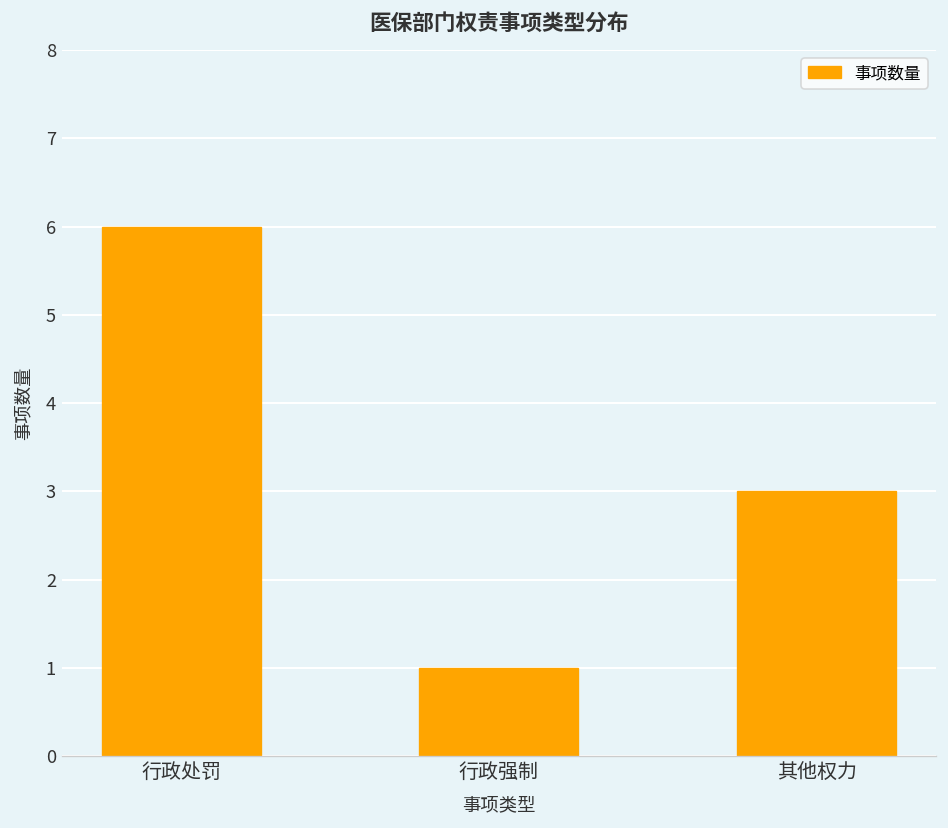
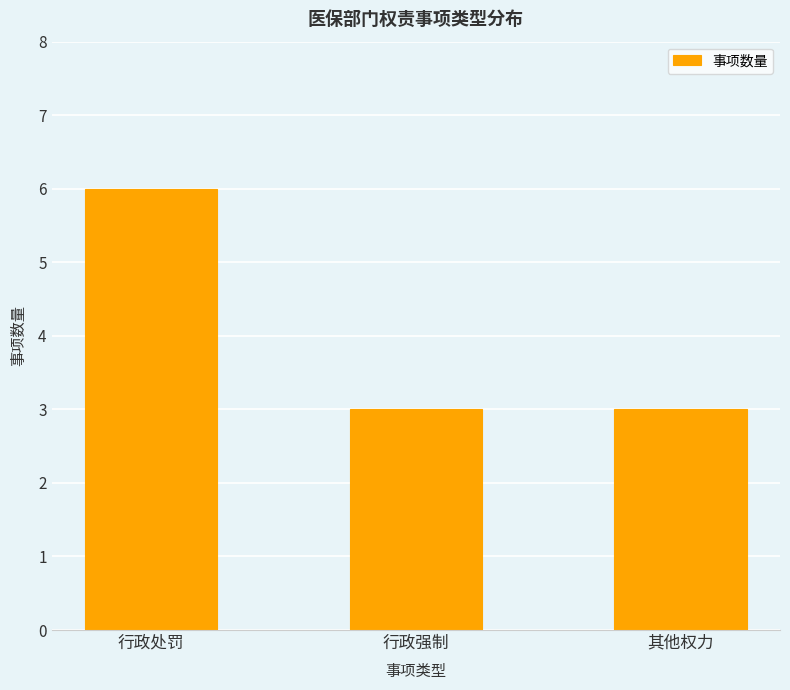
行政强制: 1 -> 3
